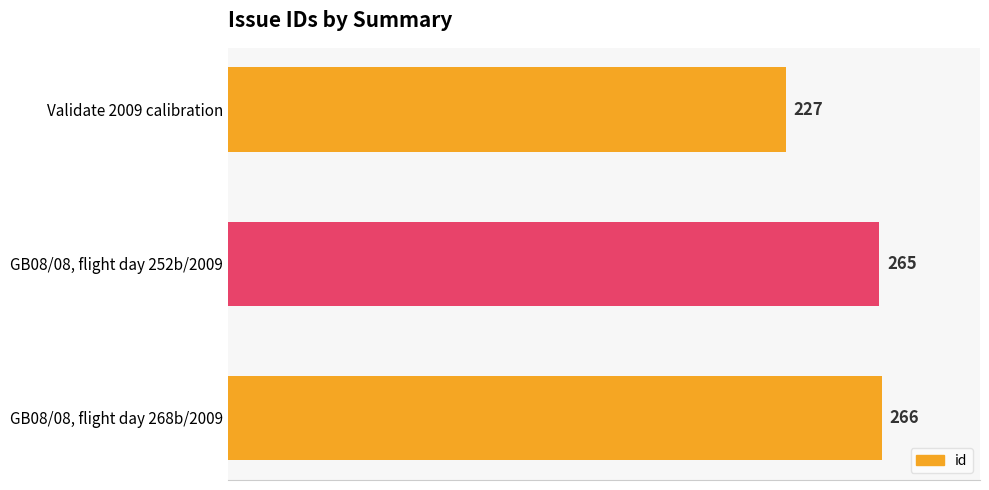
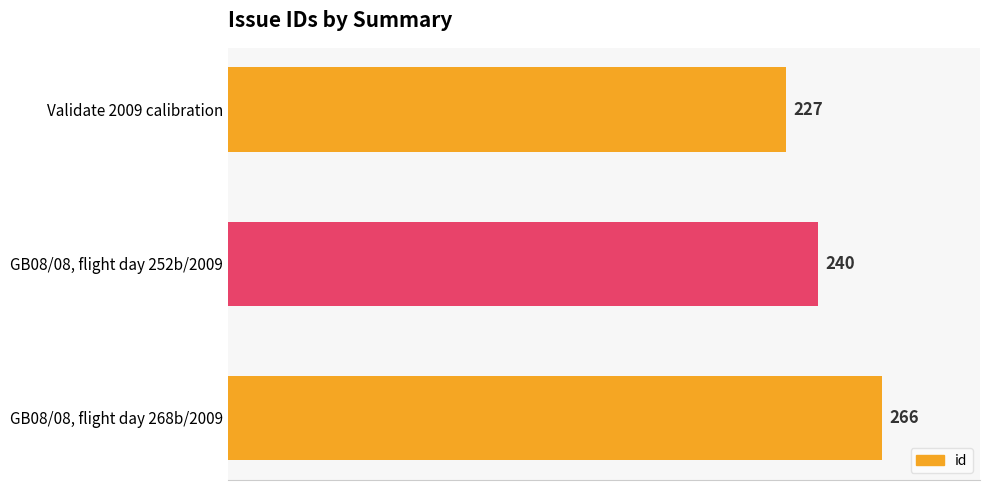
GB08/08, flight day 252b/2009: 265 -> 240
